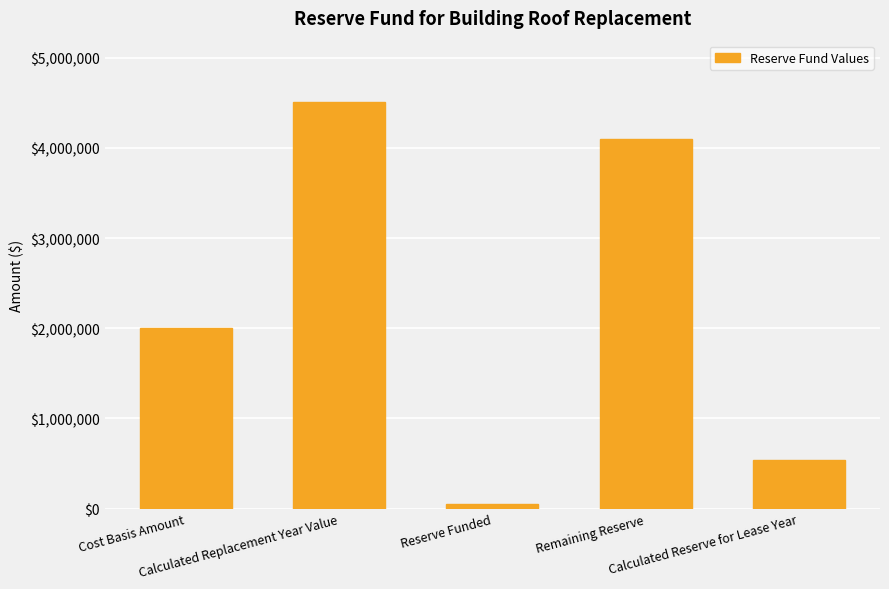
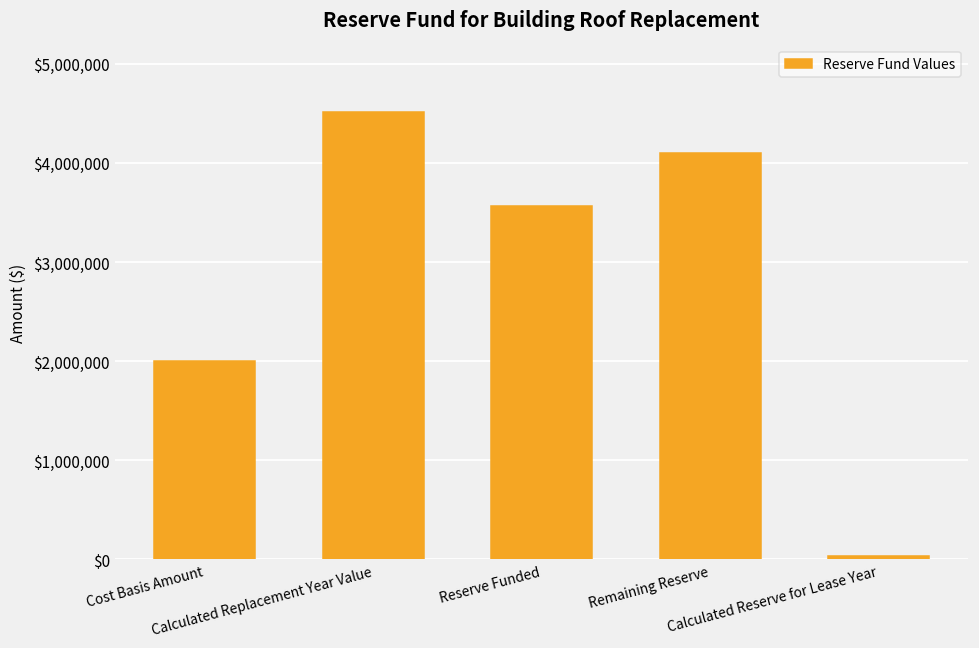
Reserve Funded: $100,000 -> $3,600,000
Calculated Reserve for Lease Year: $500,000 -> $0
